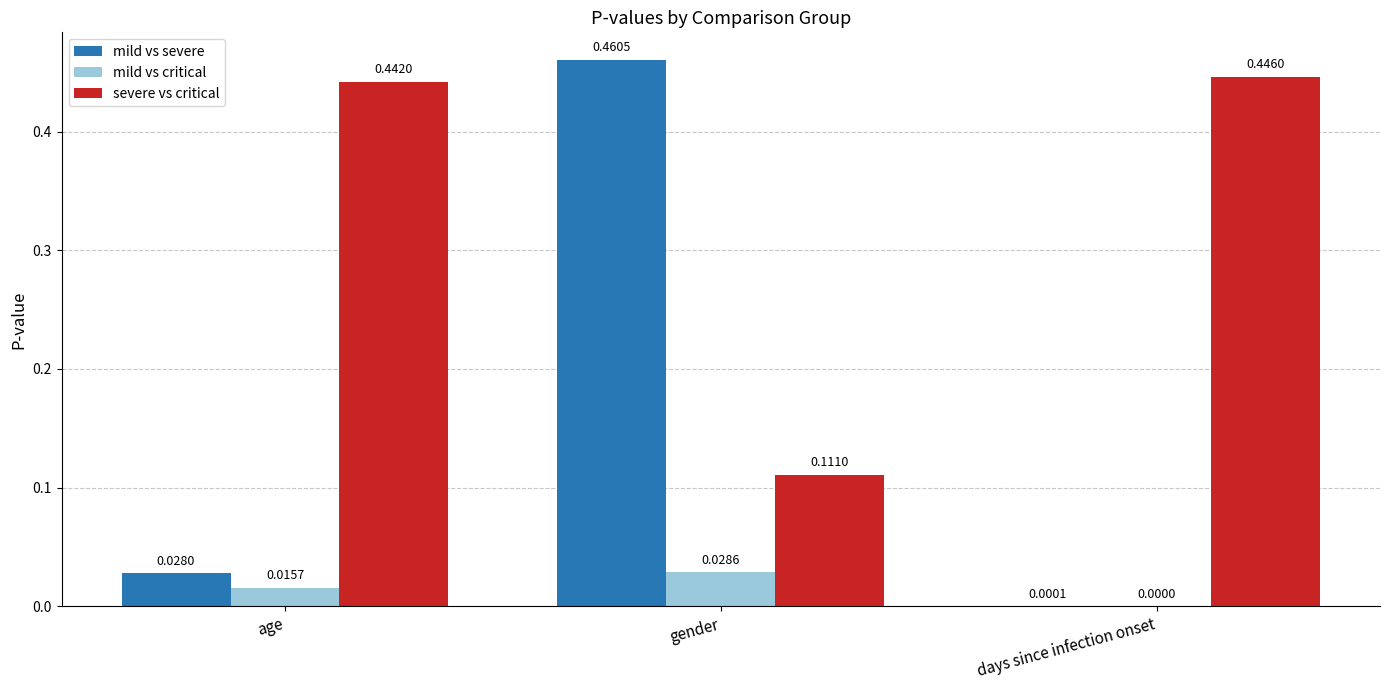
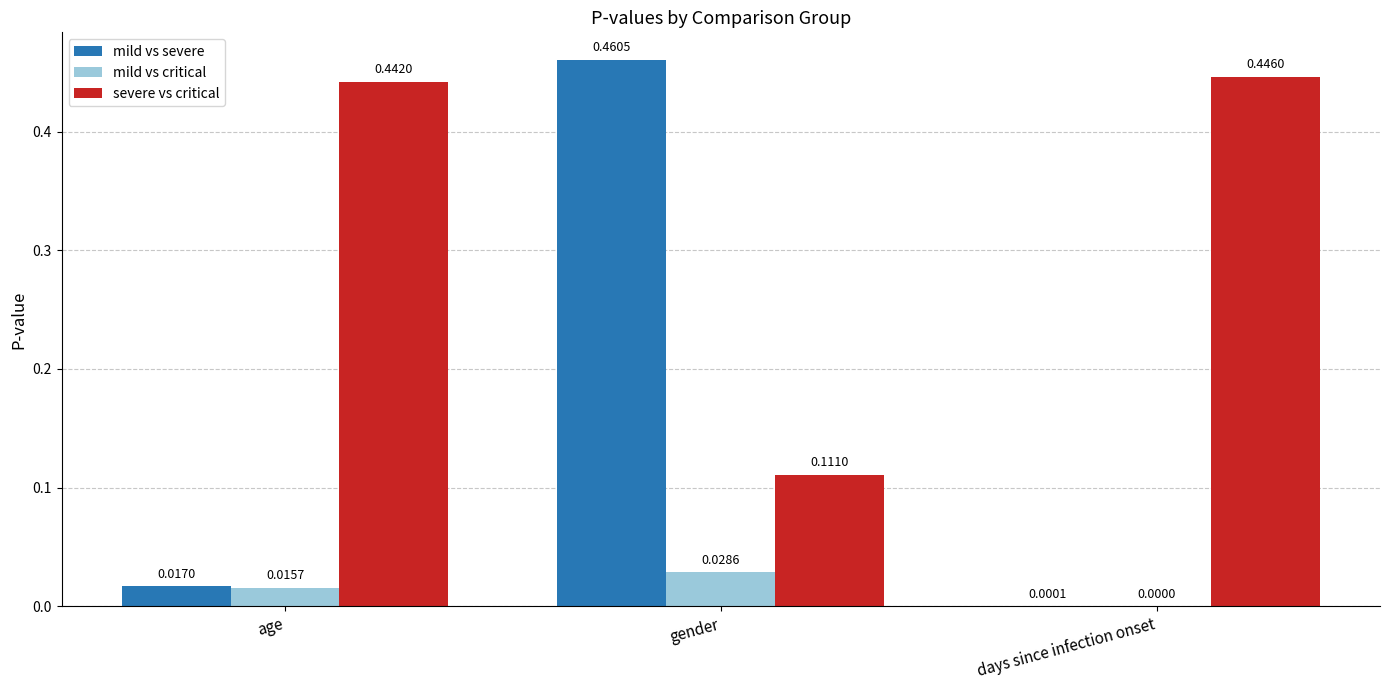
mild vs severe, age: 0.0280 -> 0.0170
